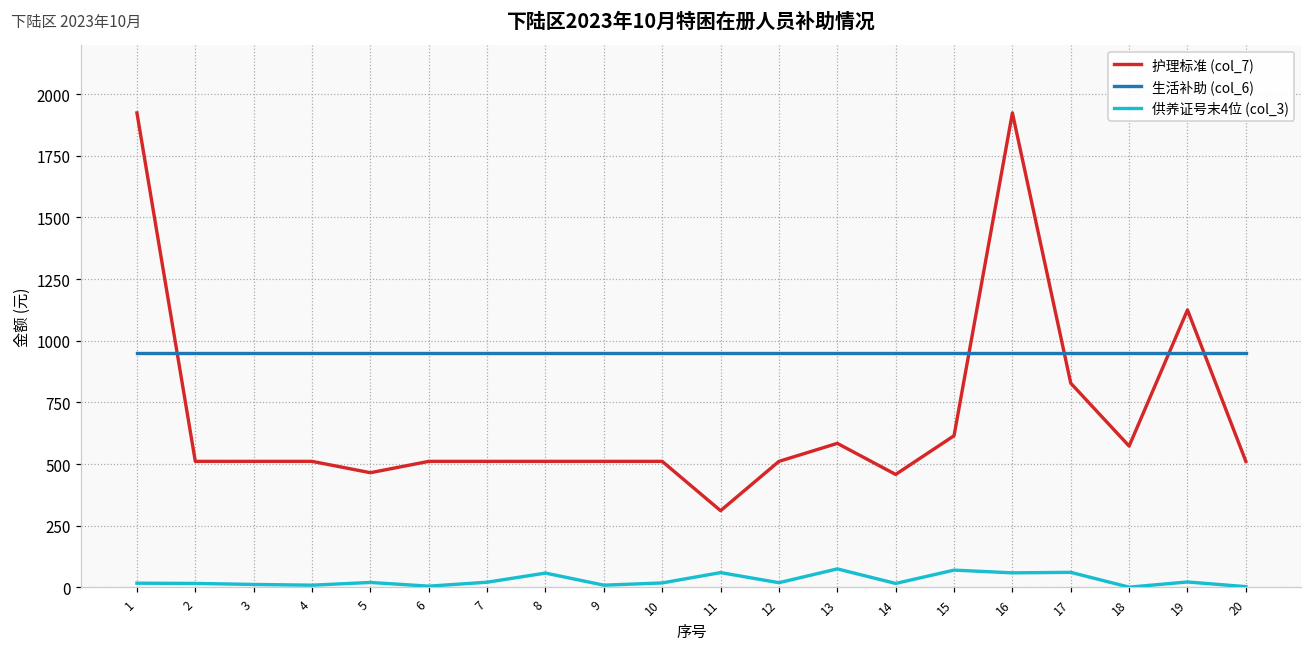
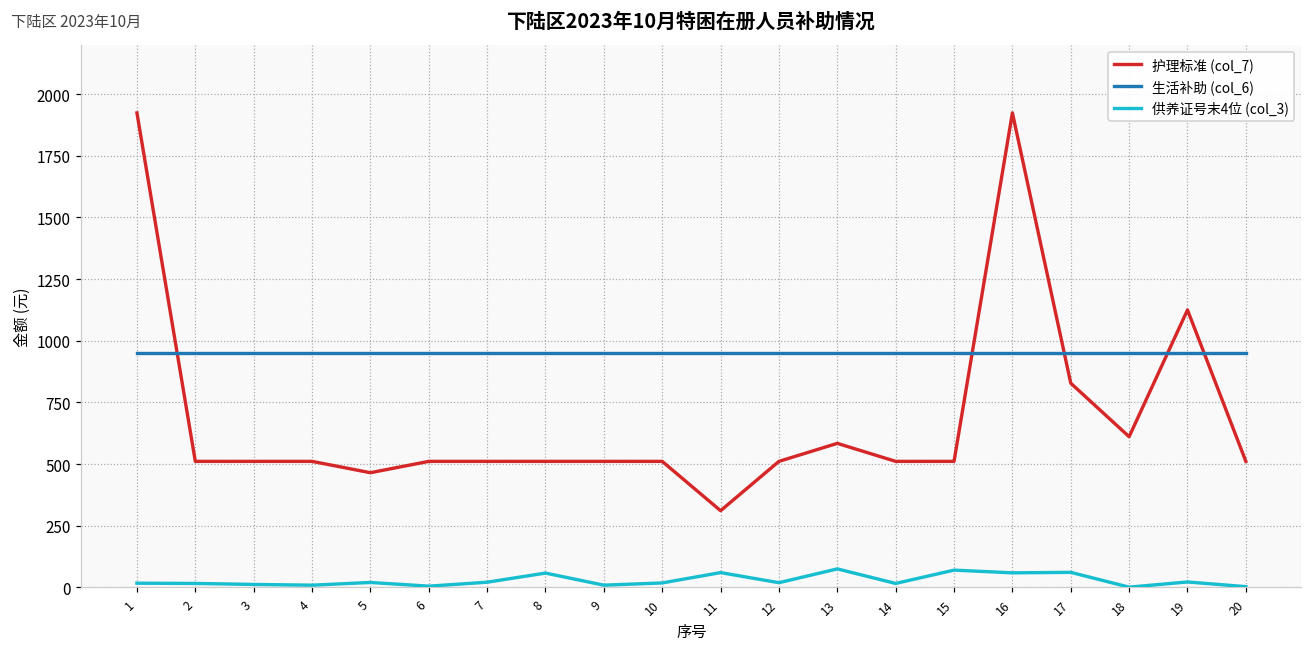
护理标准 (col_7), 14: 460 -> 510
护理标准 (col_7), 15: 620 -> 510
护理标准 (col_7), 18: 570 -> 610
